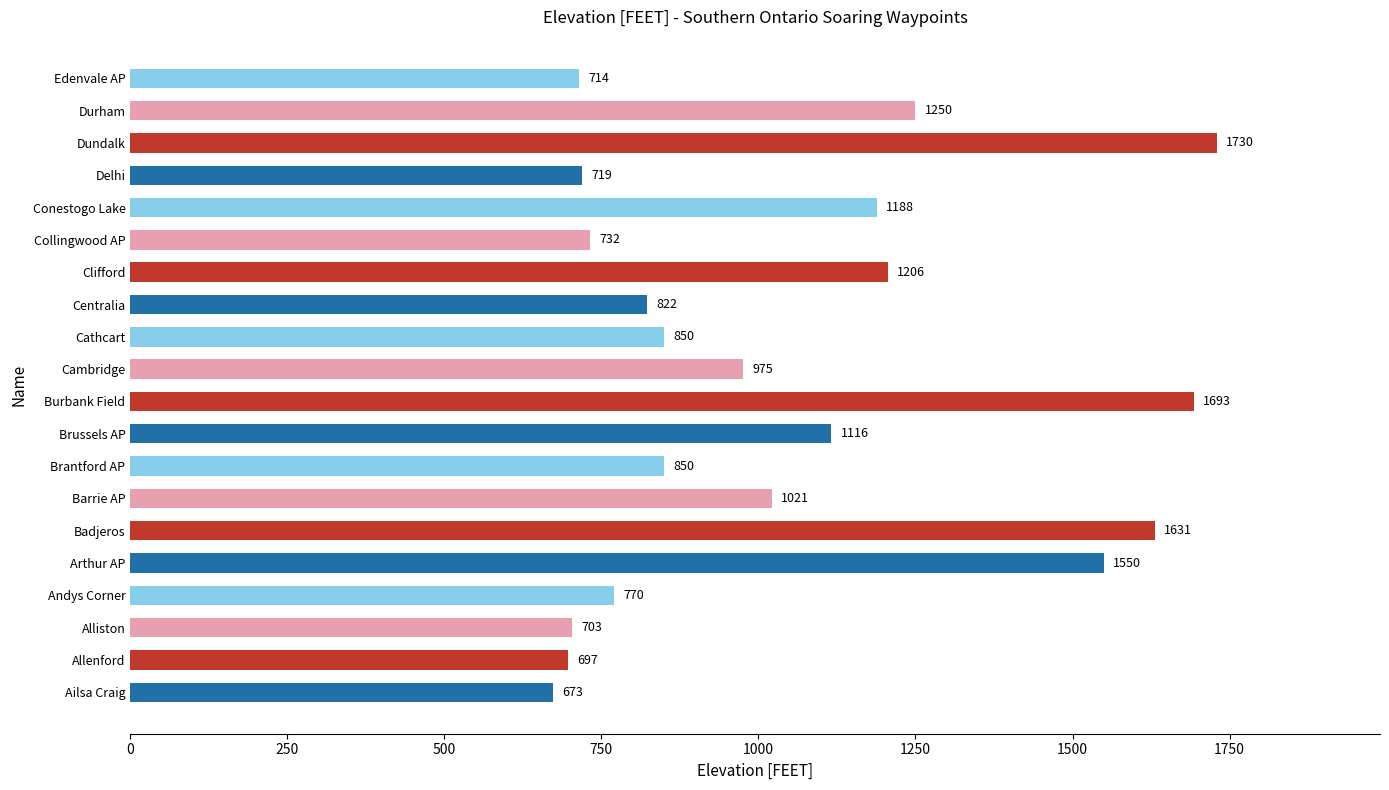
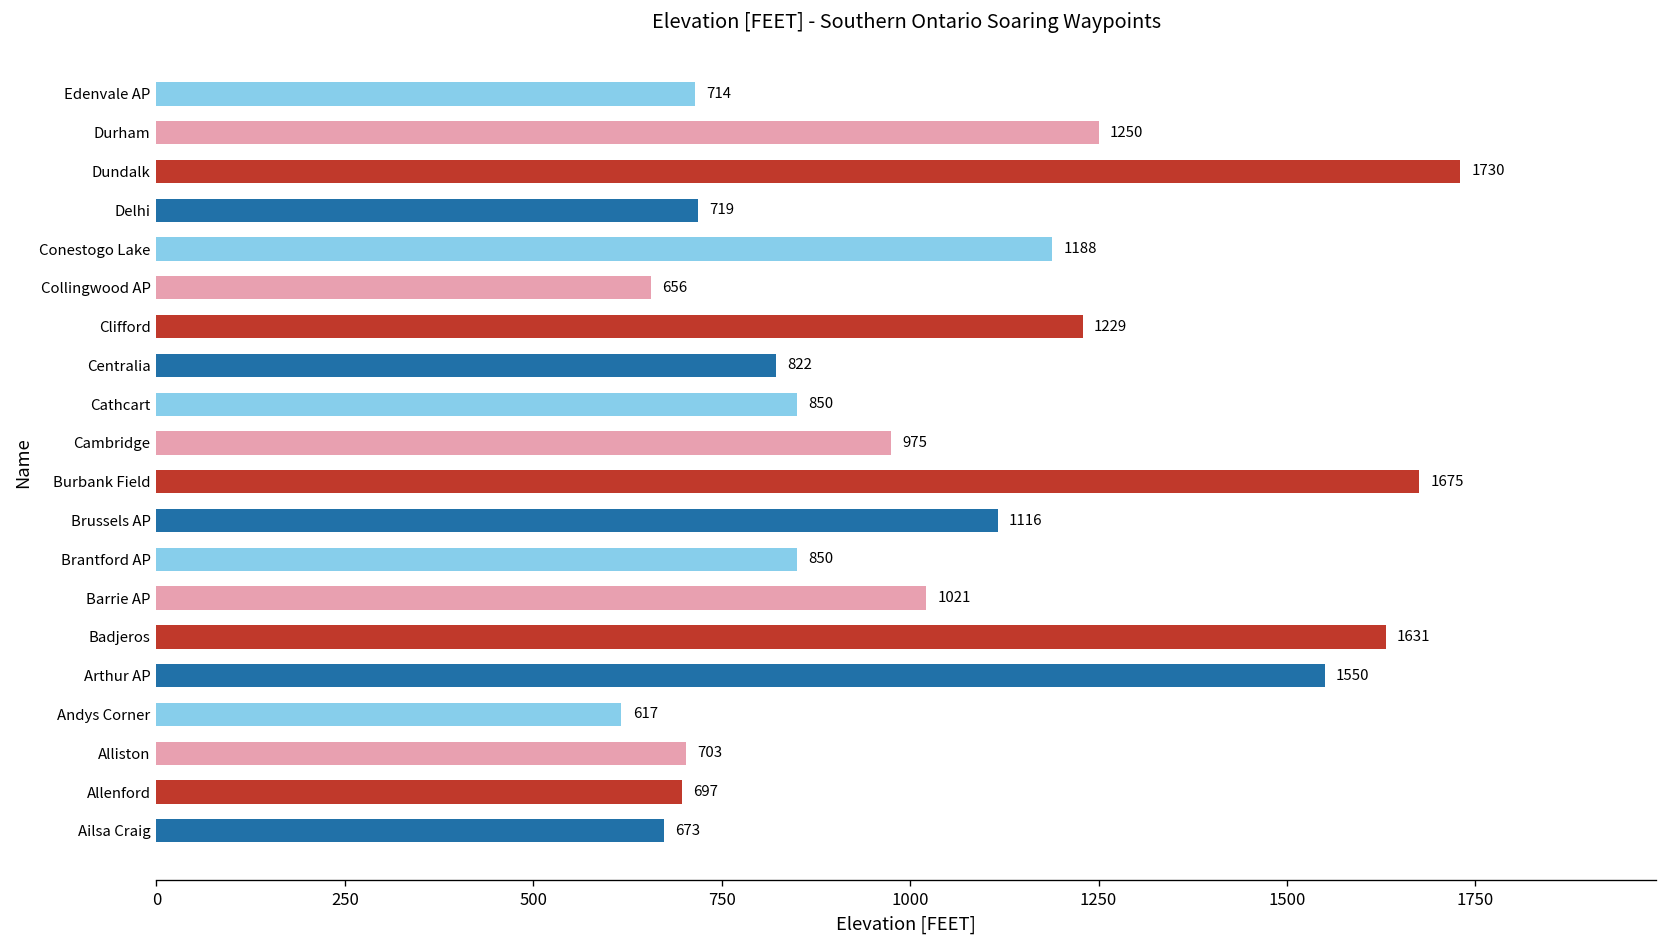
Collingwood AP: 732 -> 656
Clifford: 1206 -> 1229
Burbank Field: 1693 -> 1675
Andys Corner: 770 -> 617
